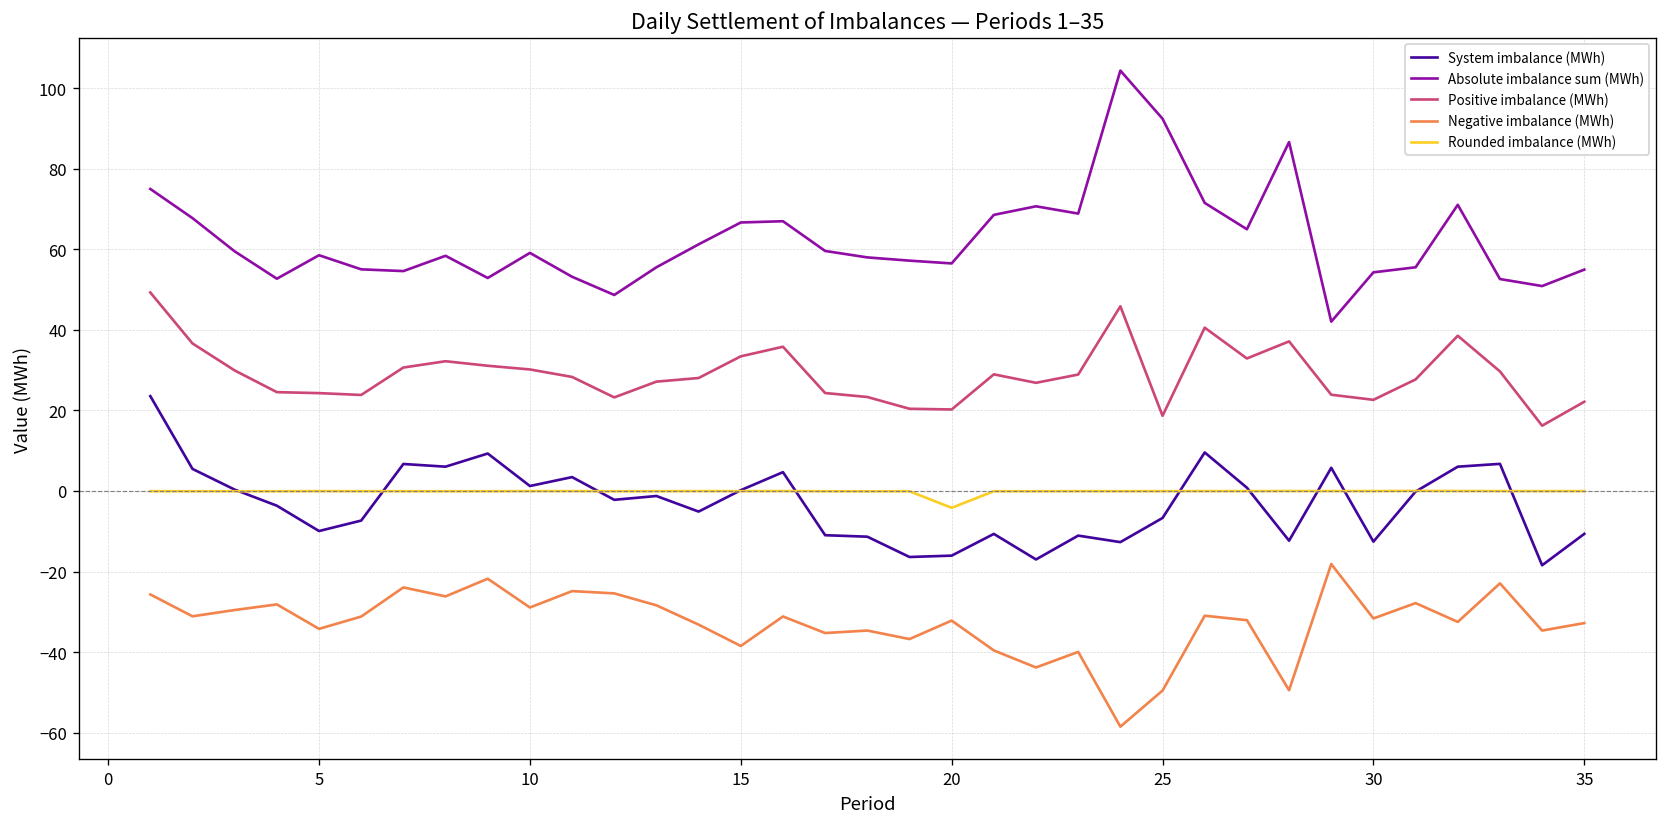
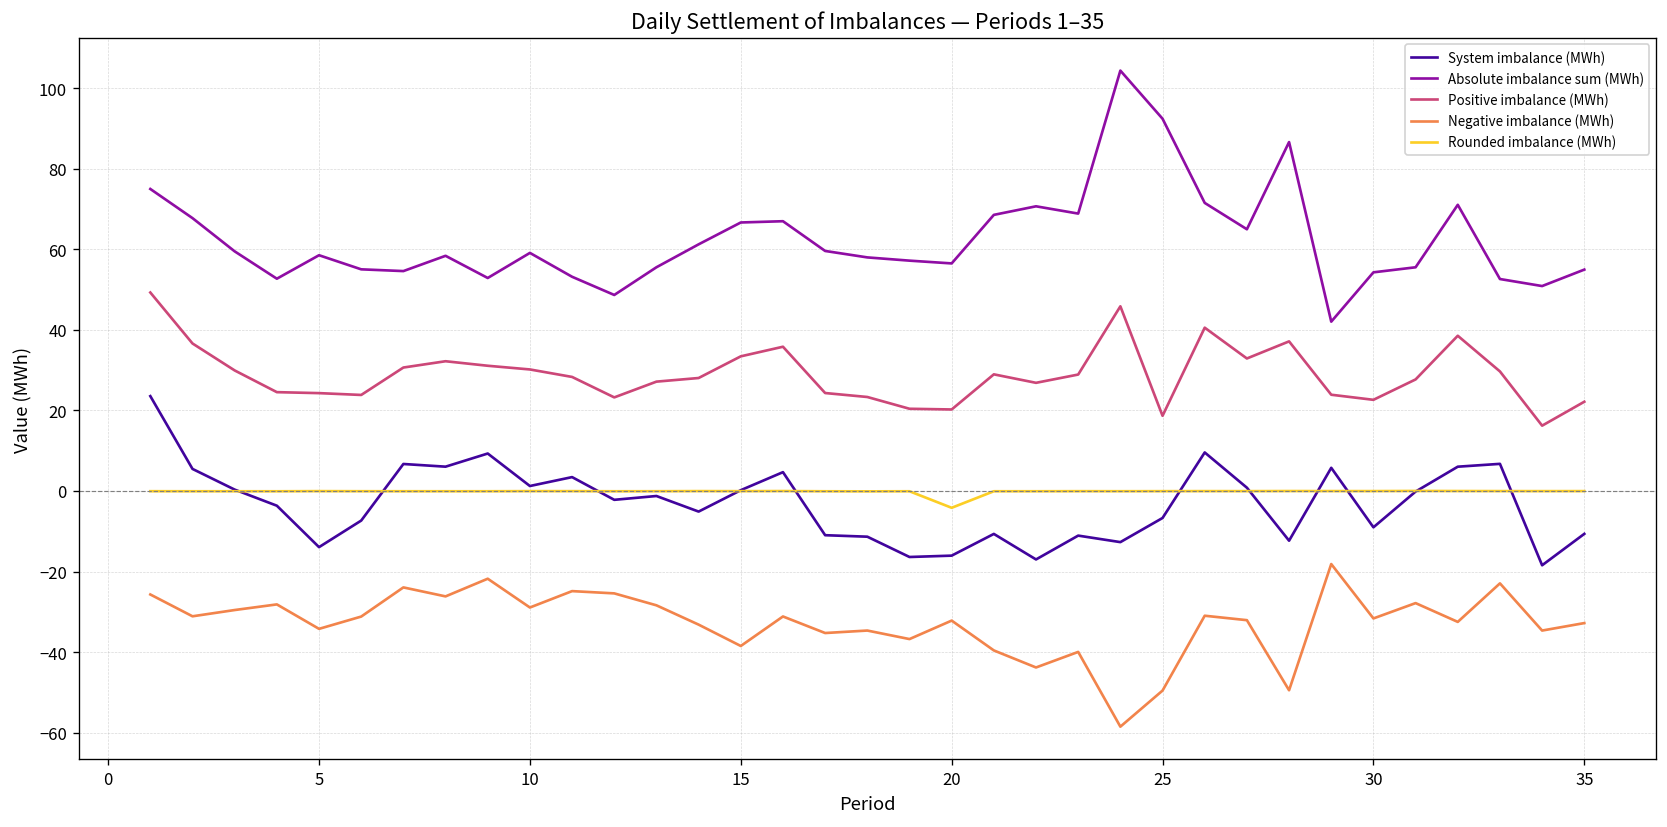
System imbalance (MWh), 5: -10 -> -14
System imbalance (MWh), 30: -13 -> -9
